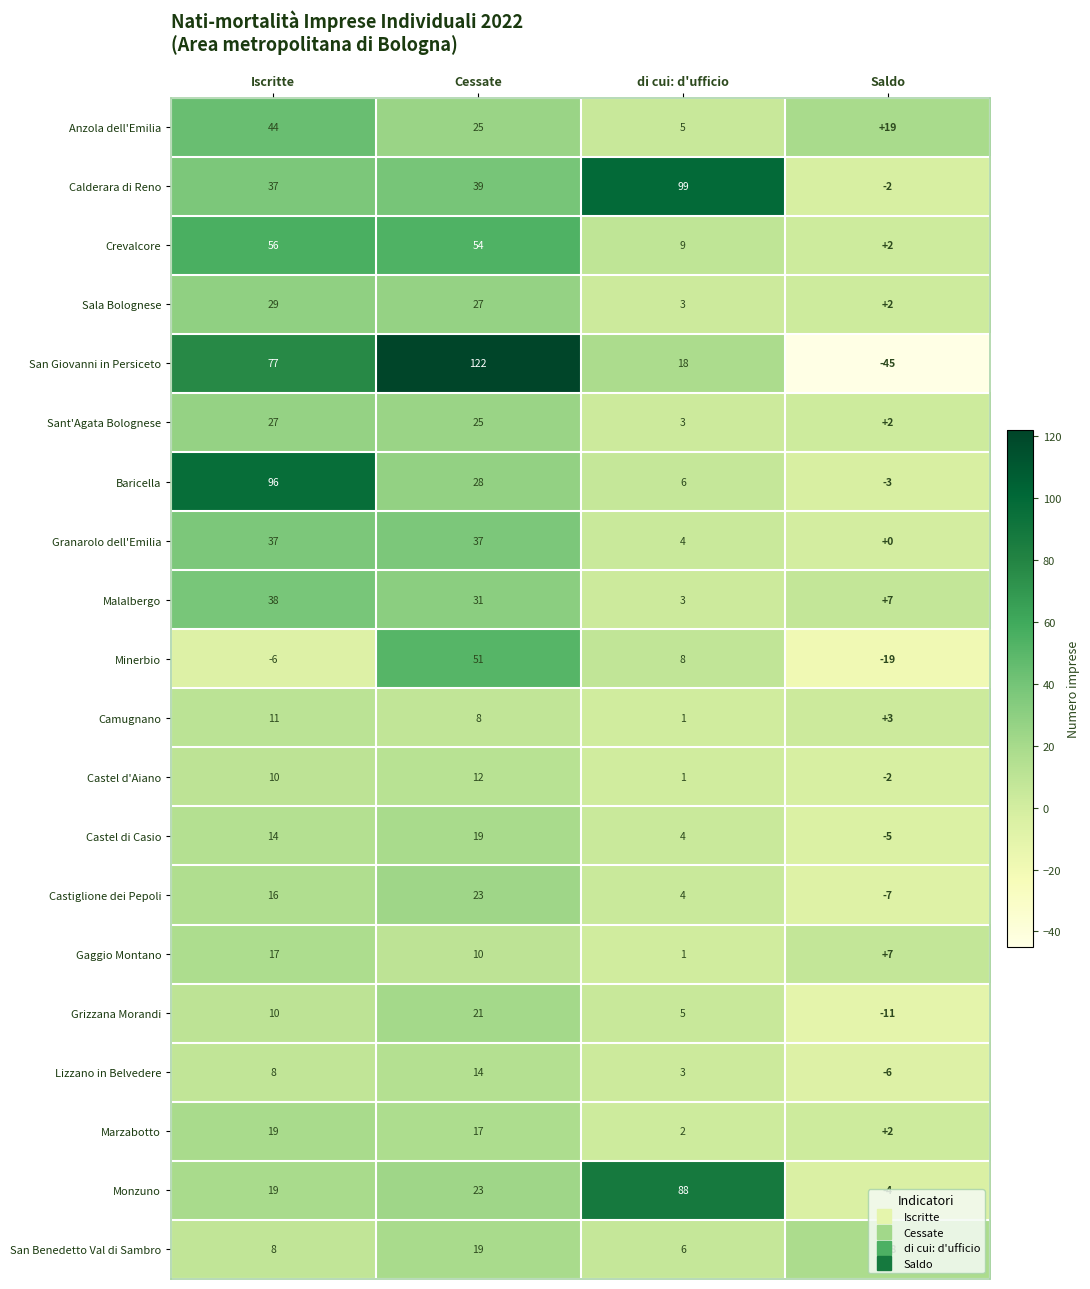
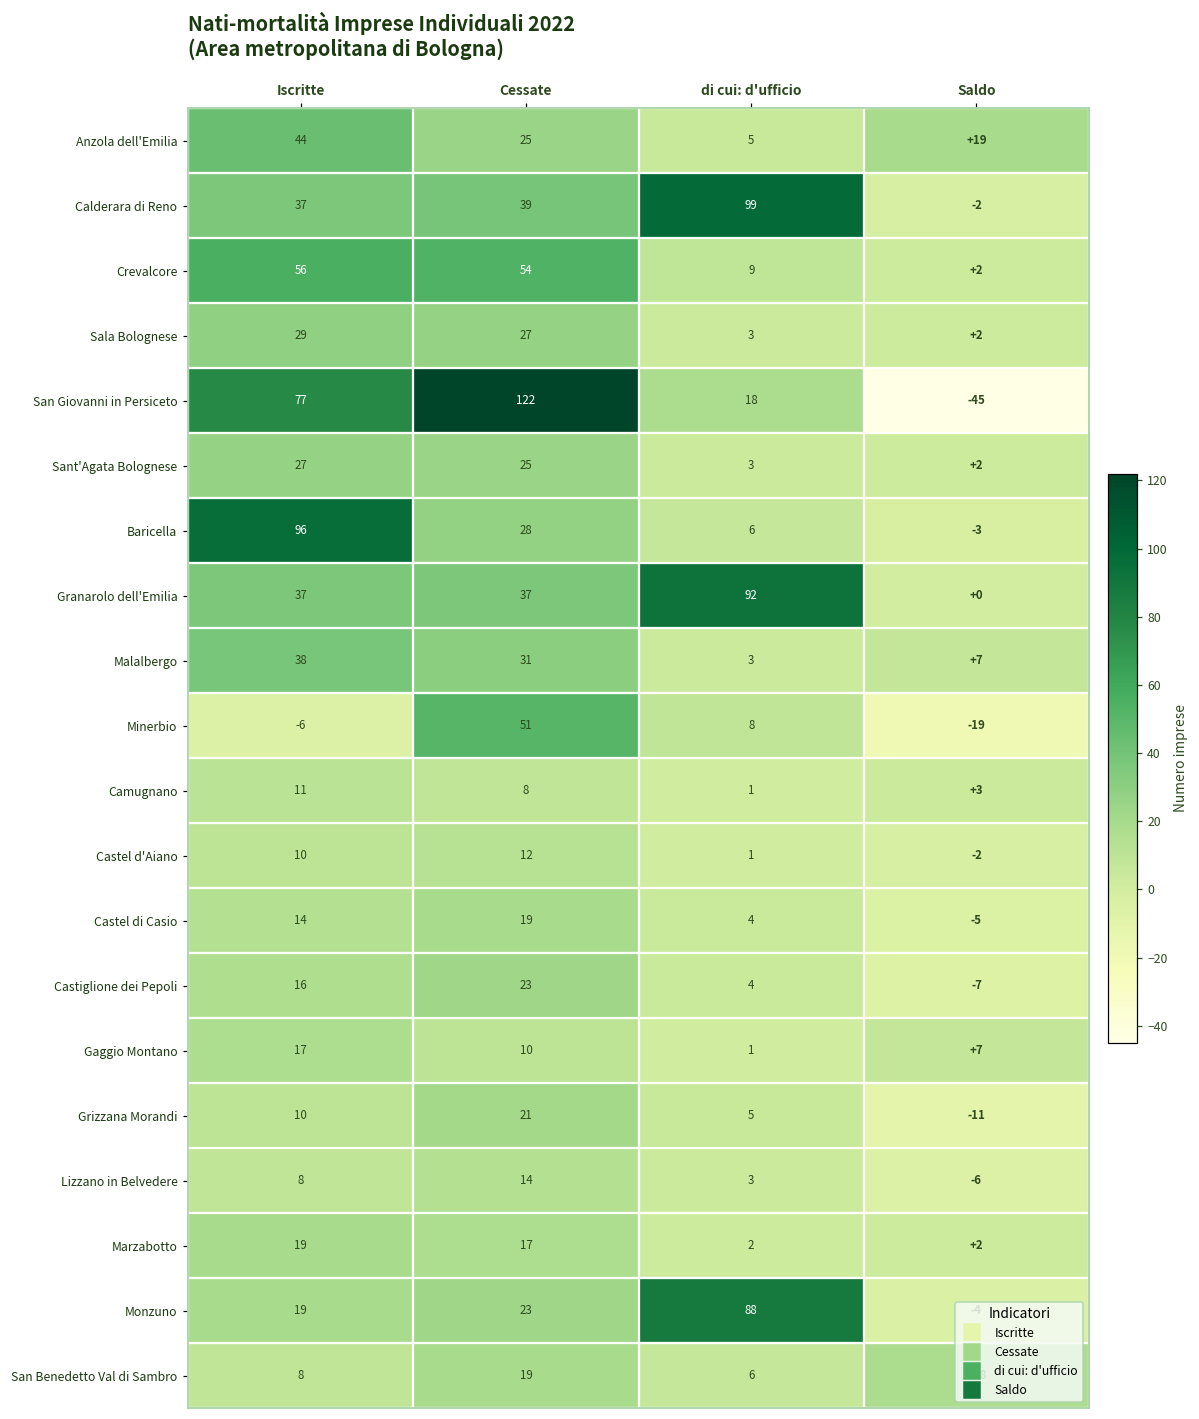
Granarolo dell'Emilia, di cui: d'ufficio: 4 -> 92
